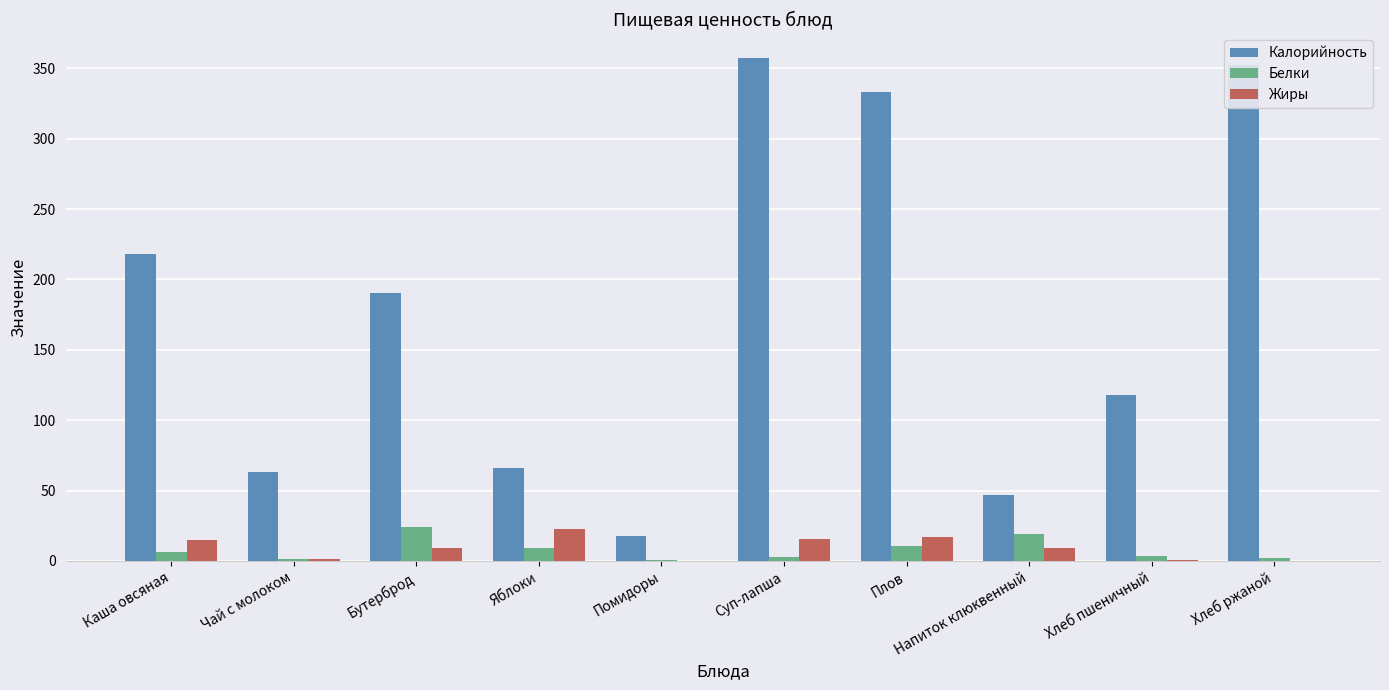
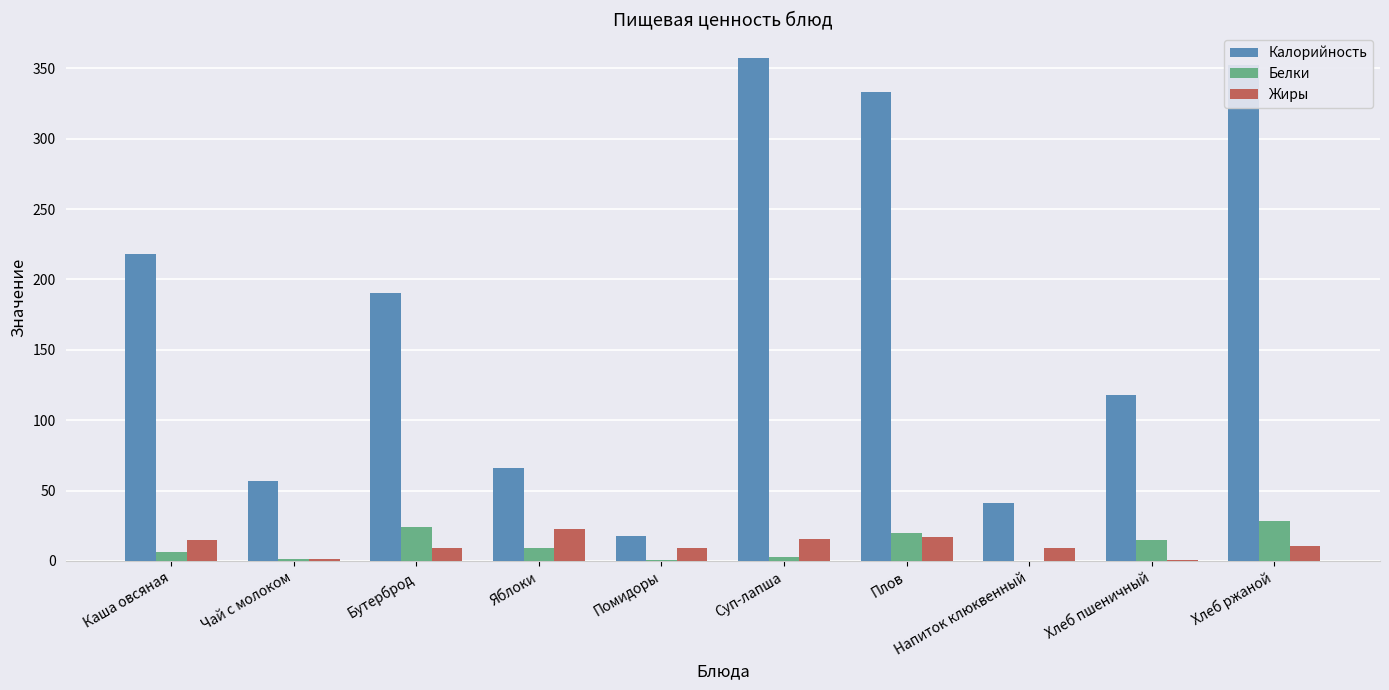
Калорийность, Чай с молоком: 63 -> 57
Жиры, Помидоры: 0 -> 9
Белки, Плов: 10 -> 20
Калорийность, Напиток клюквенный: 47 -> 41
Белки, Напиток клюквенный: 19 -> 0
Белки, Хлеб пшеничный: 4 -> 15
Белки, Хлеб ржаной: 2 -> 28
Жиры, Хлеб ржаной: 0 -> 11
